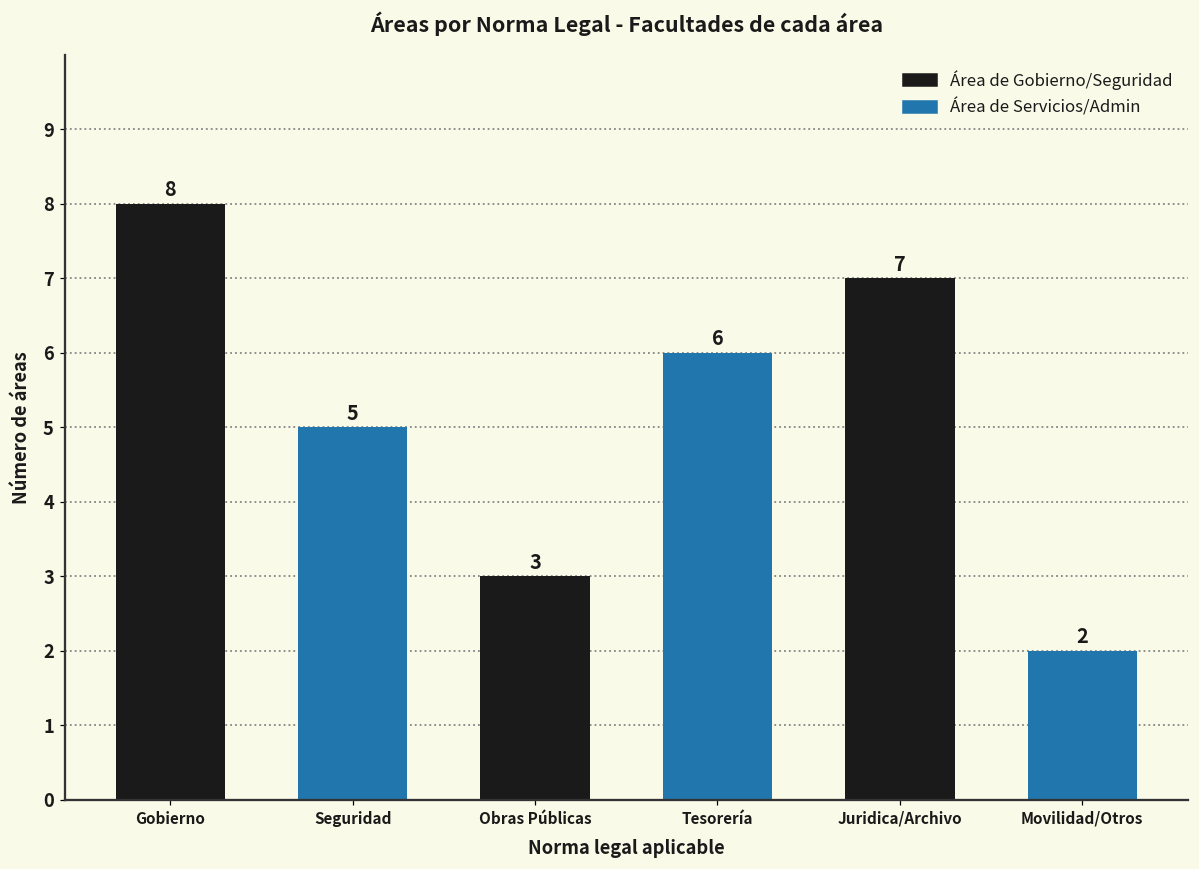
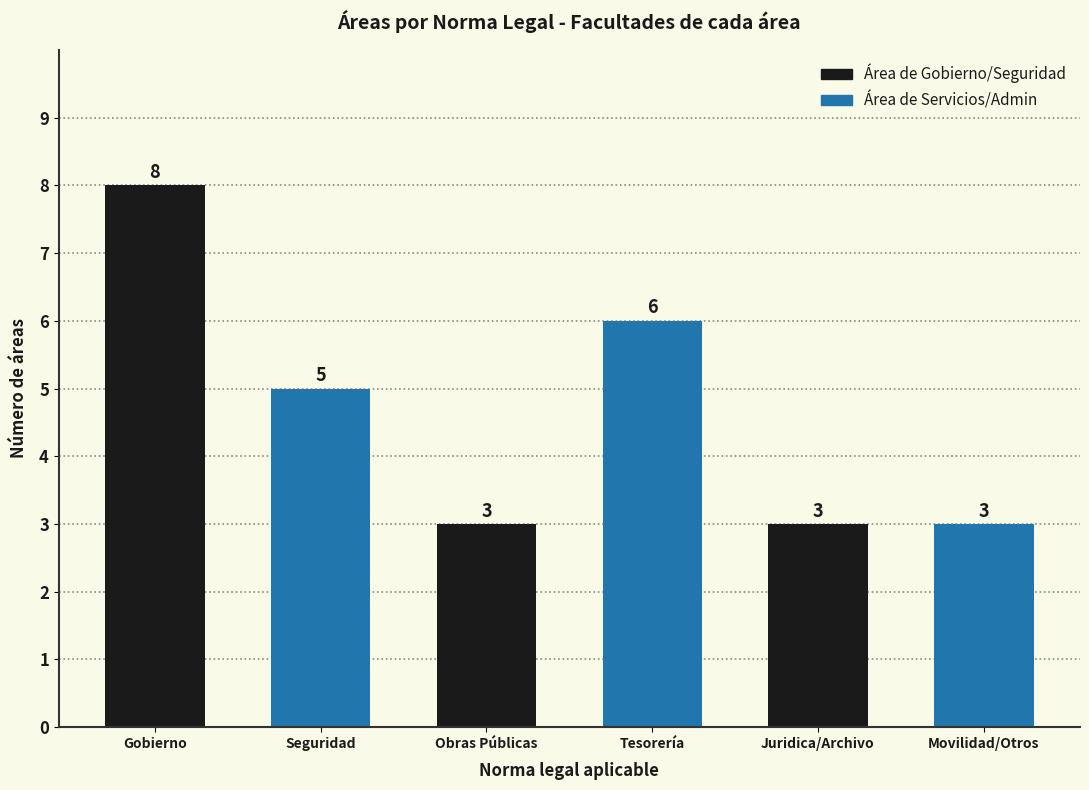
Juridica/Archivo: 7 -> 3
Movilidad/Otros: 2 -> 3
